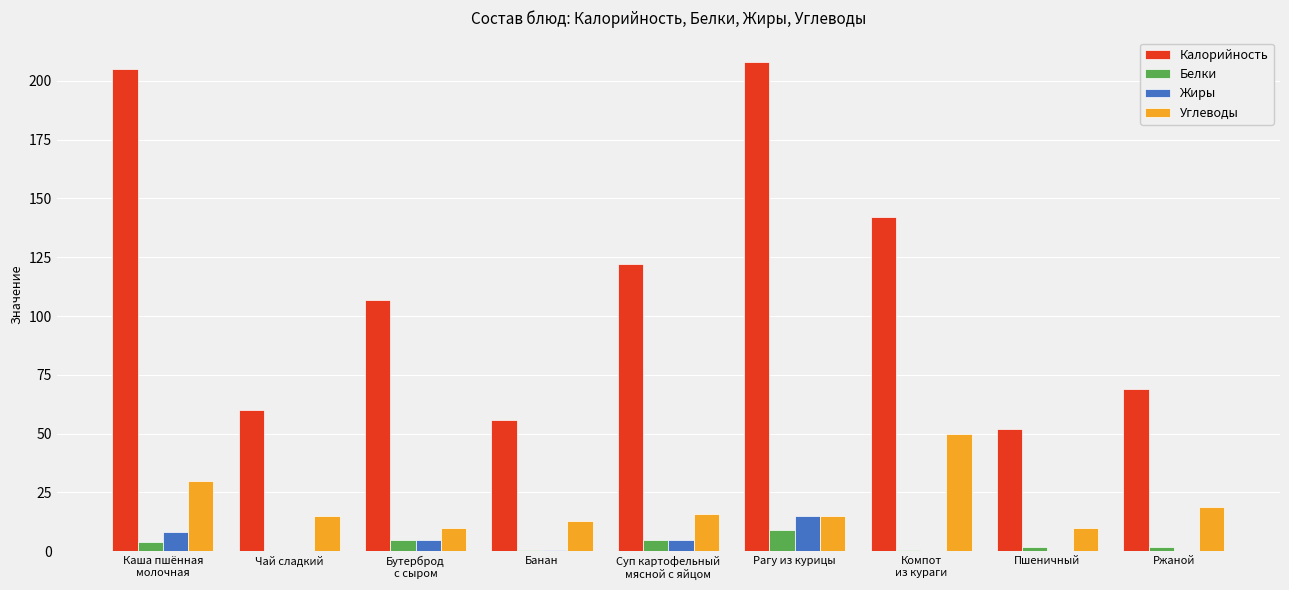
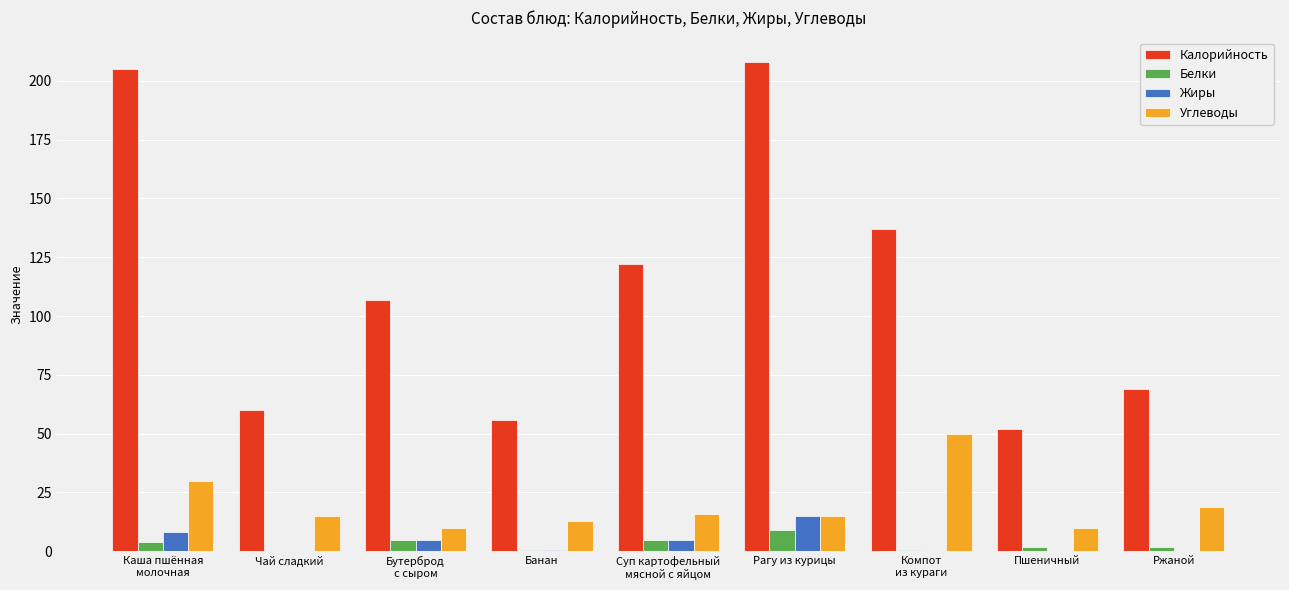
Калорийность, Компот из кураги: 142 -> 137
